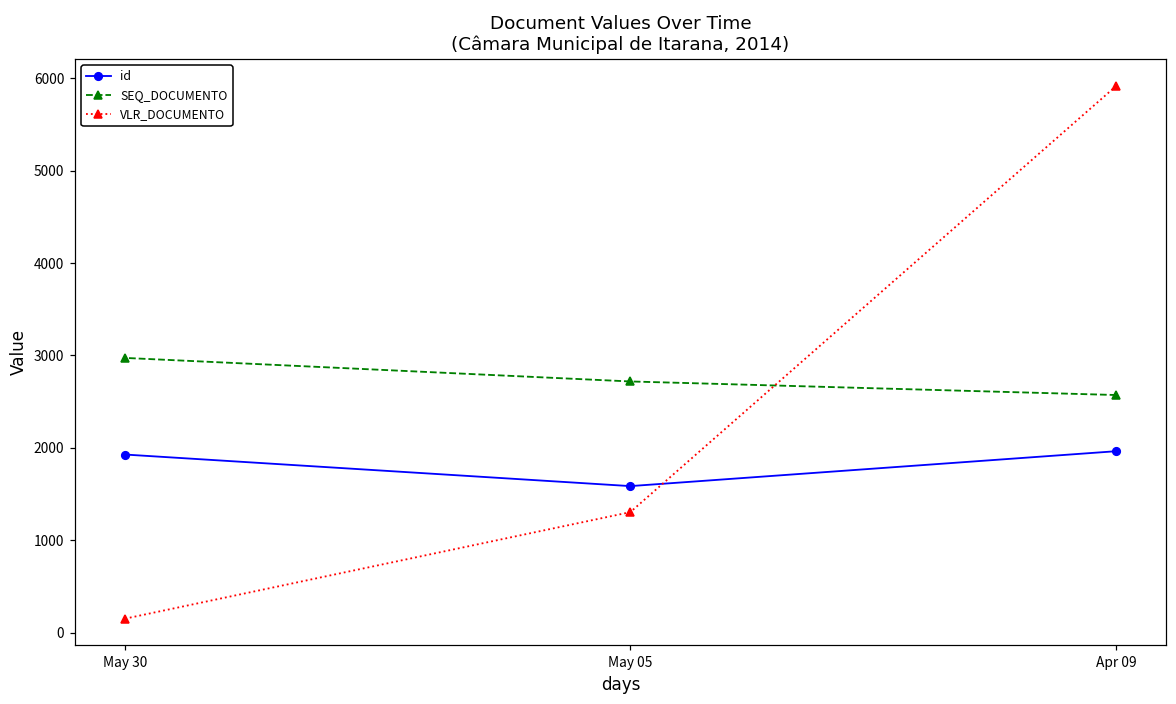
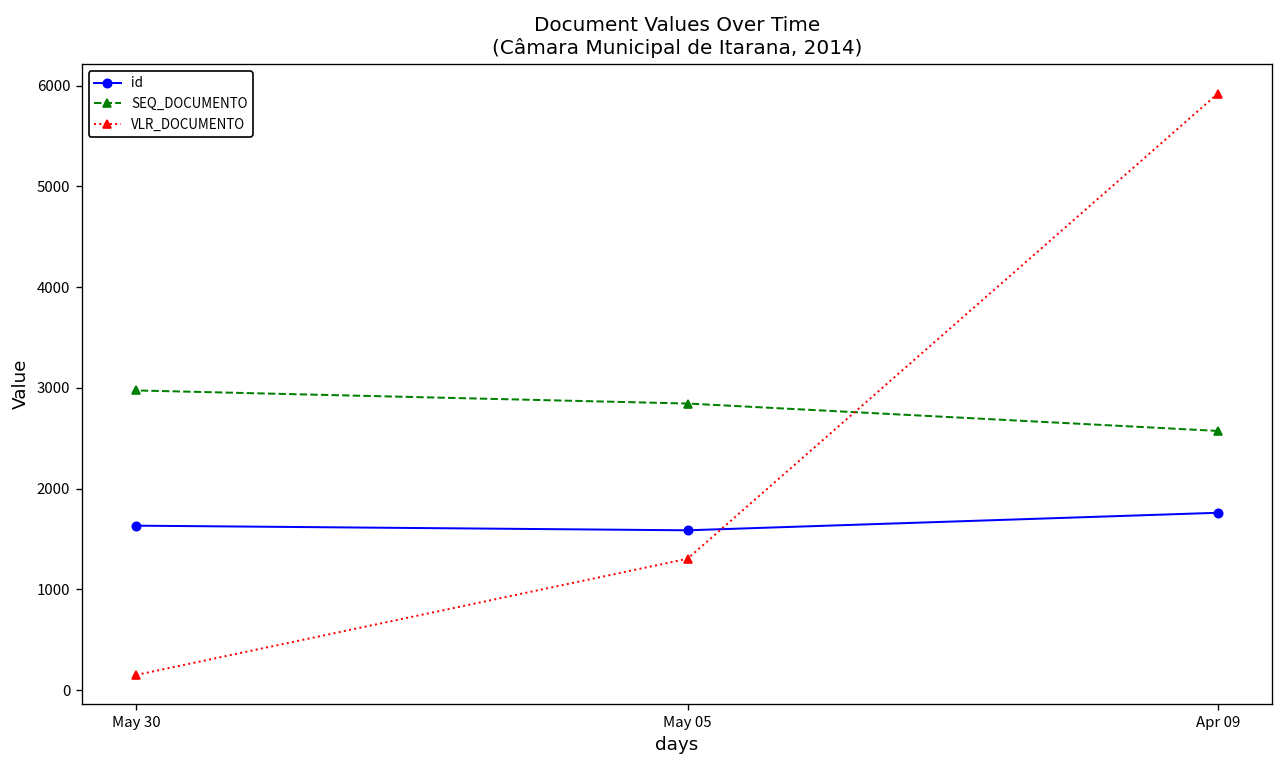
id, May 30: 1900 -> 1600
SEQ_DOCUMENTO, May 05: 2700 -> 2800
id, Apr 09: 2000 -> 1800
